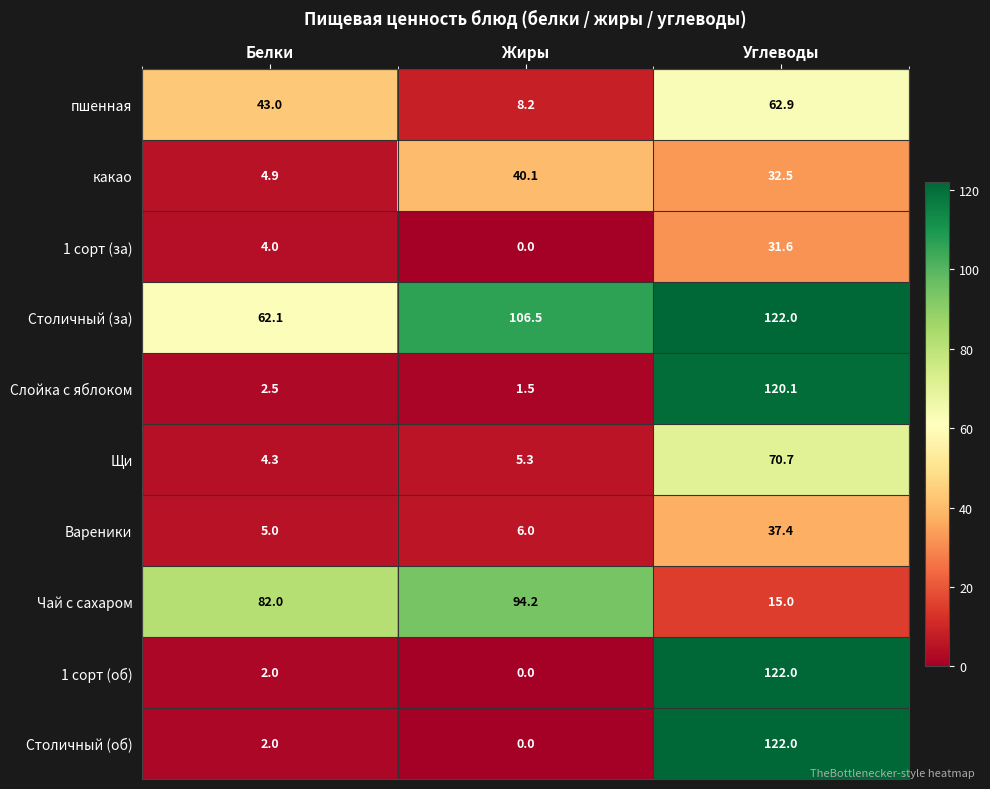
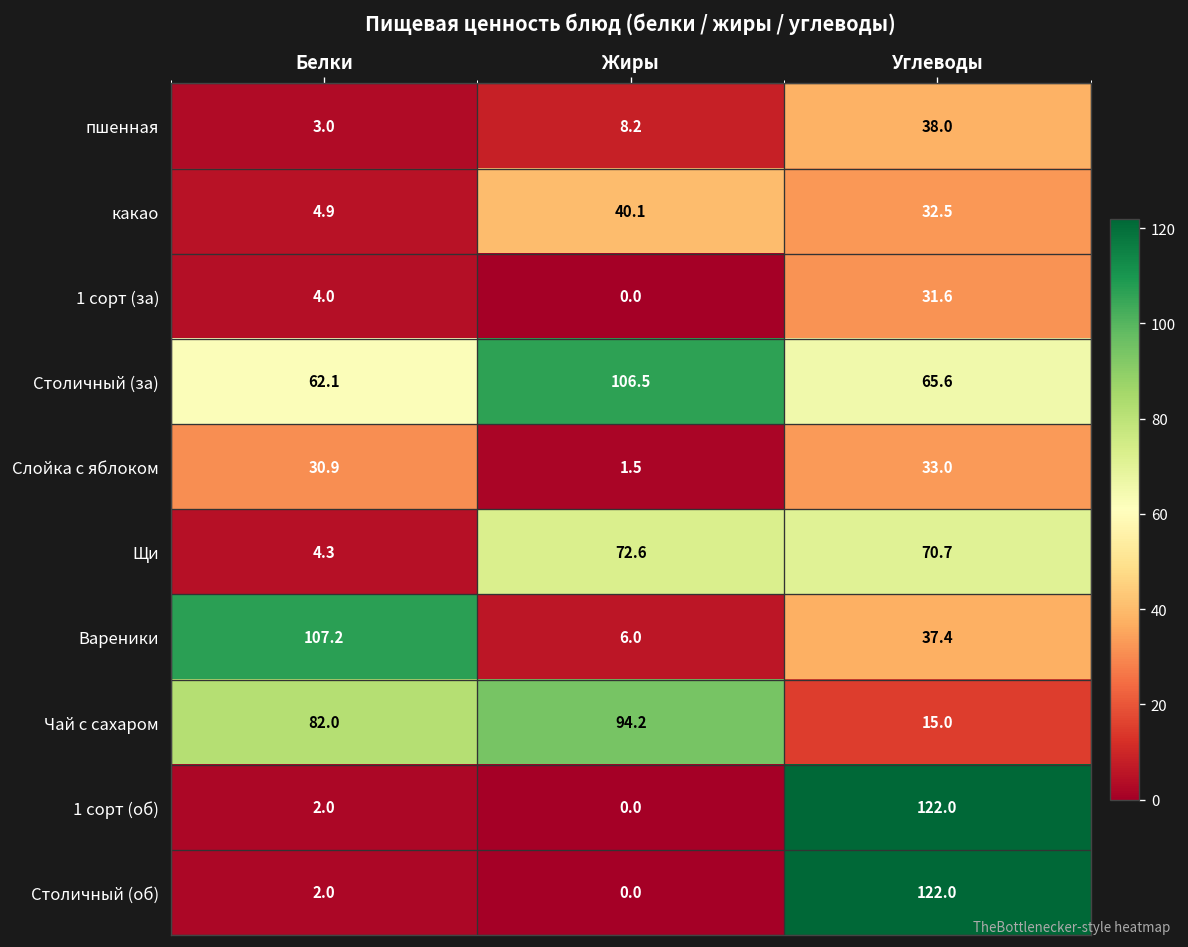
пшенная, Белки: 43.0 -> 3.0
пшенная, Углеводы: 62.9 -> 38.0
Столичный (за), Углеводы: 122.0 -> 65.6
Слойка с яблоком, Белки: 2.5 -> 30.9
Слойка с яблоком, Углеводы: 120.1 -> 33.0
Щи, Жиры: 5.3 -> 72.6
Вареники, Белки: 5.0 -> 107.2
